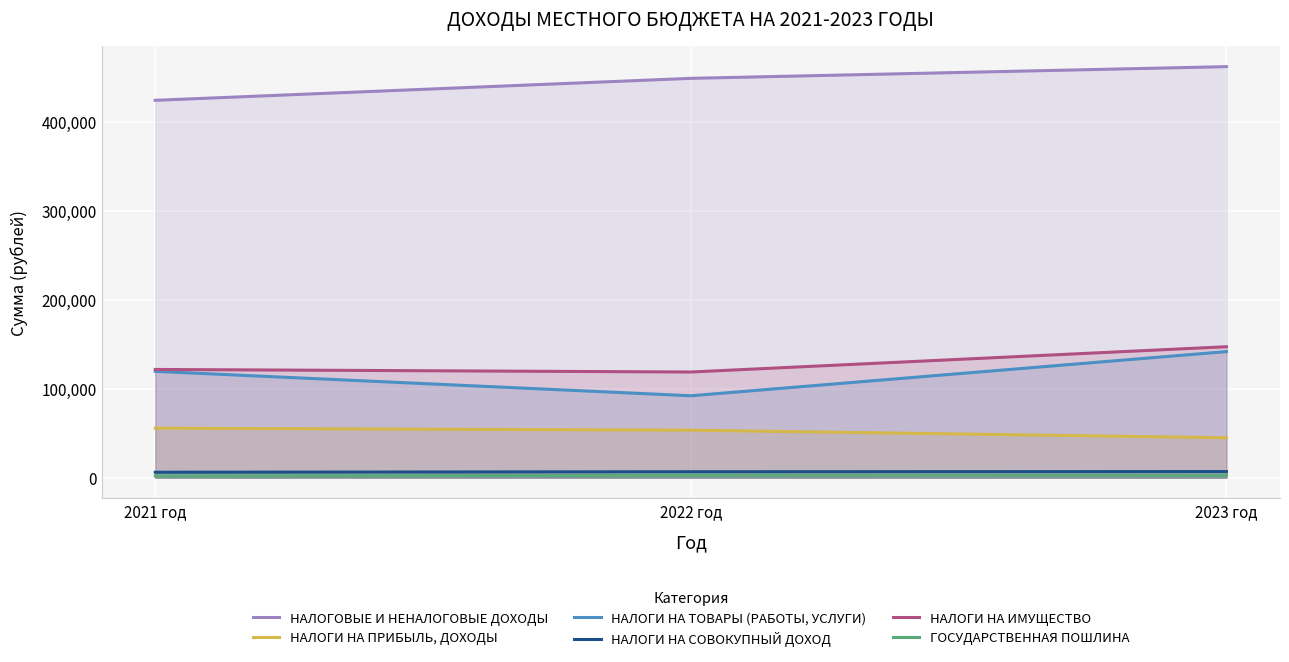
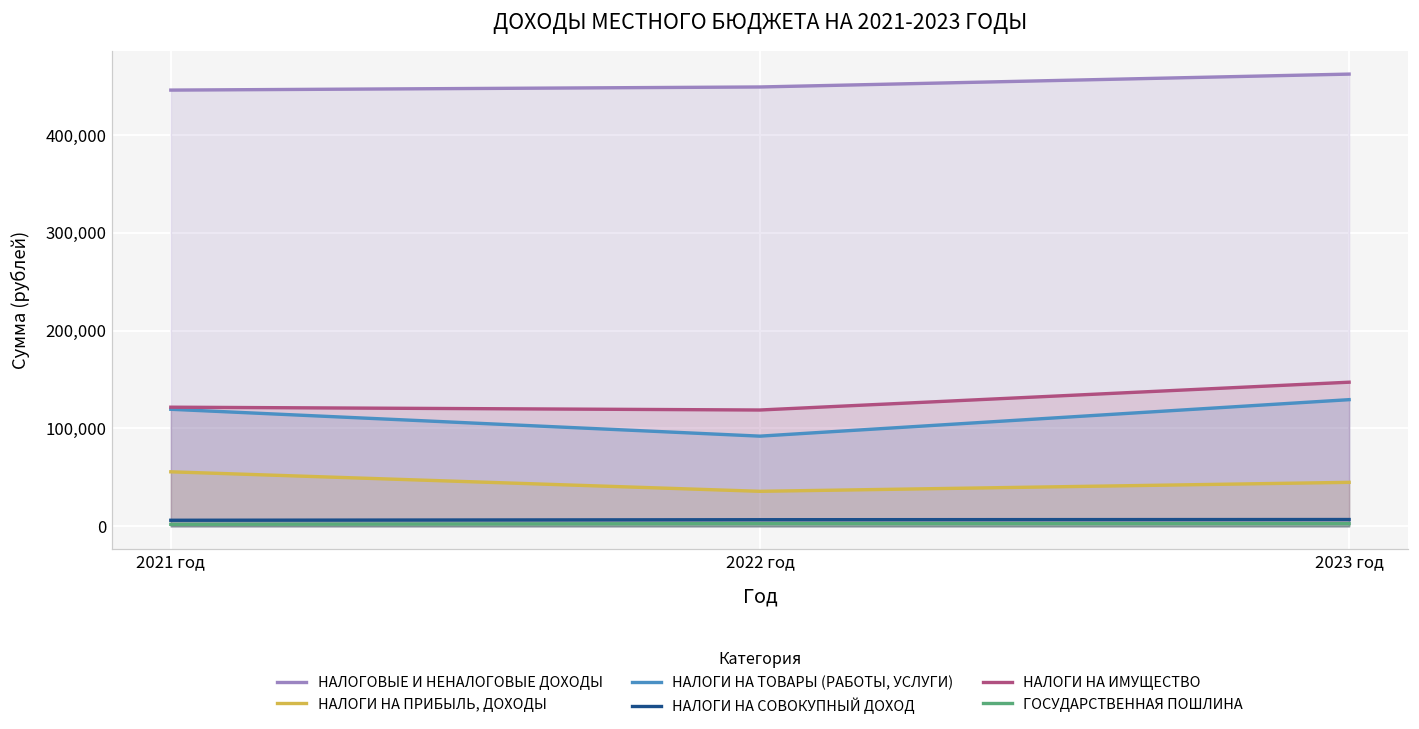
НАЛОГОВЫЕ И НЕНАЛОГОВЫЕ ДОХОДЫ, 2021 год: 420,000 -> 450,000
НАЛОГИ НА ПРИБЫЛЬ, ДОХОДЫ, 2022 год: 50,000 -> 40,000
НАЛОГИ НА ТОВАРЫ (РАБОТЫ, УСЛУГИ), 2023 год: 140,000 -> 130,000
